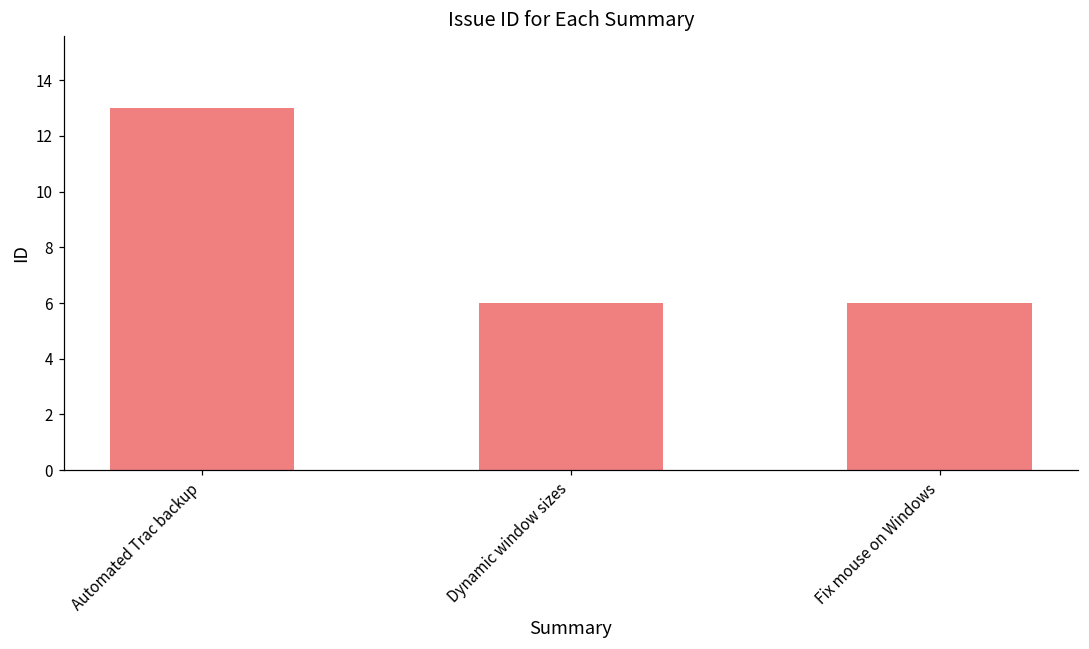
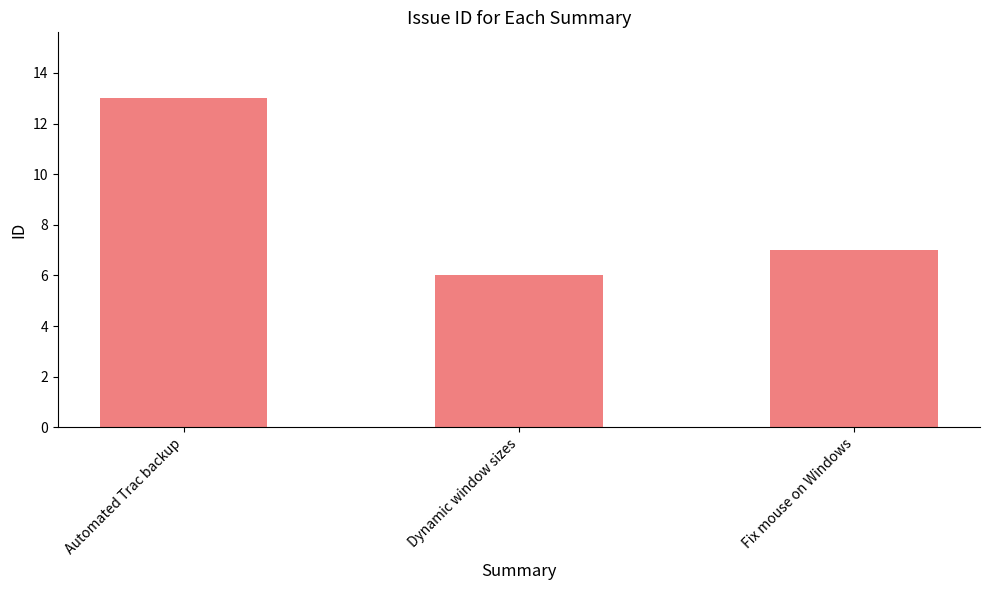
Fix mouse on Windows: 6 -> 7
